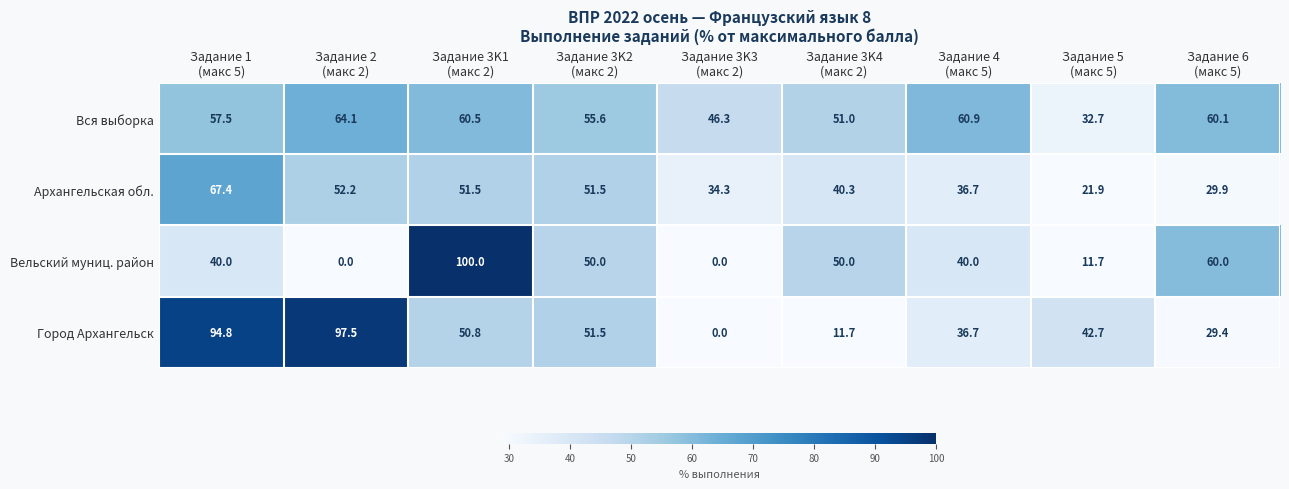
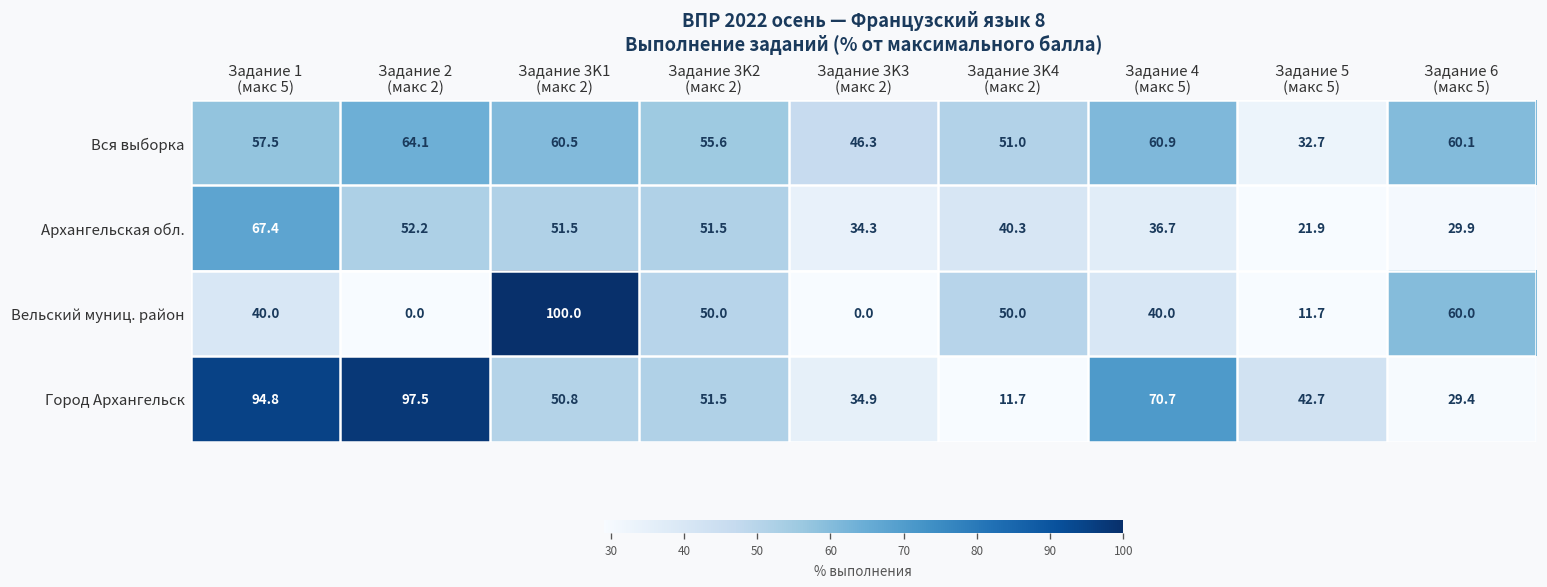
Город Архангельск, Задание 3K3 (макс 2): 0.0 -> 34.9
Город Архангельск, Задание 4 (макс 5): 36.7 -> 70.7
